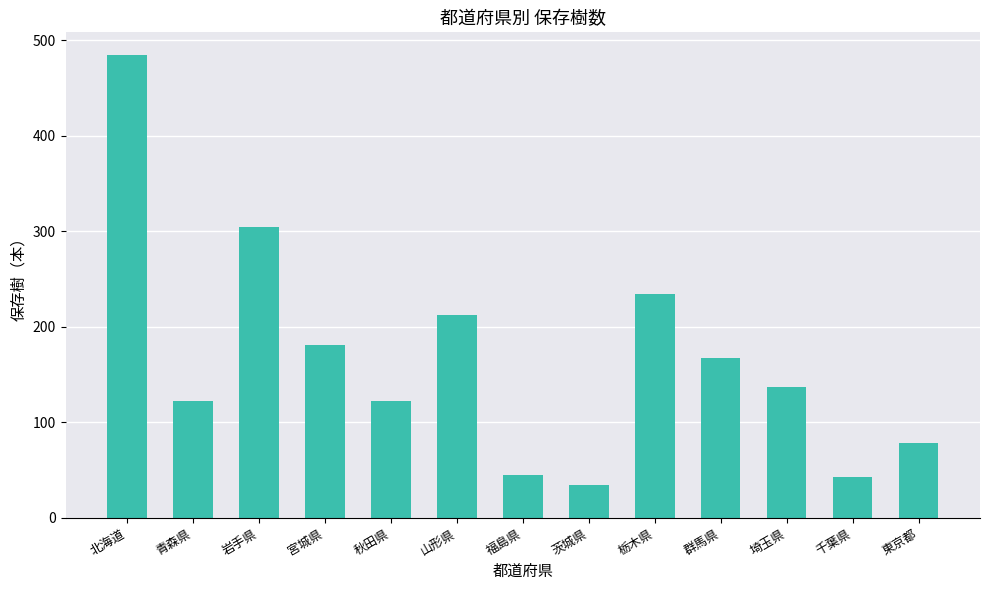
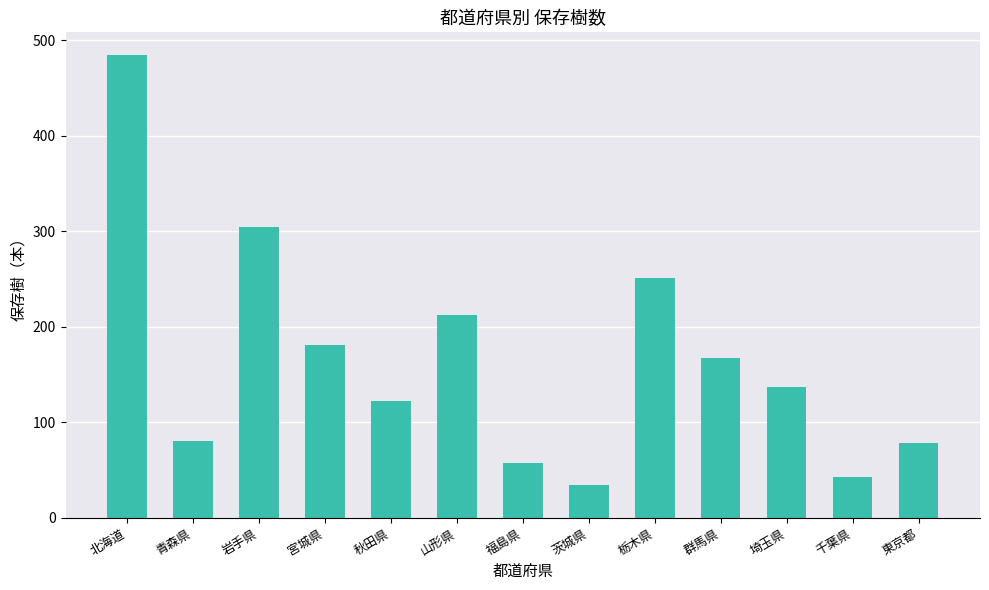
青森県: 120 -> 80
福島県: 50 -> 60
栃木県: 230 -> 250
